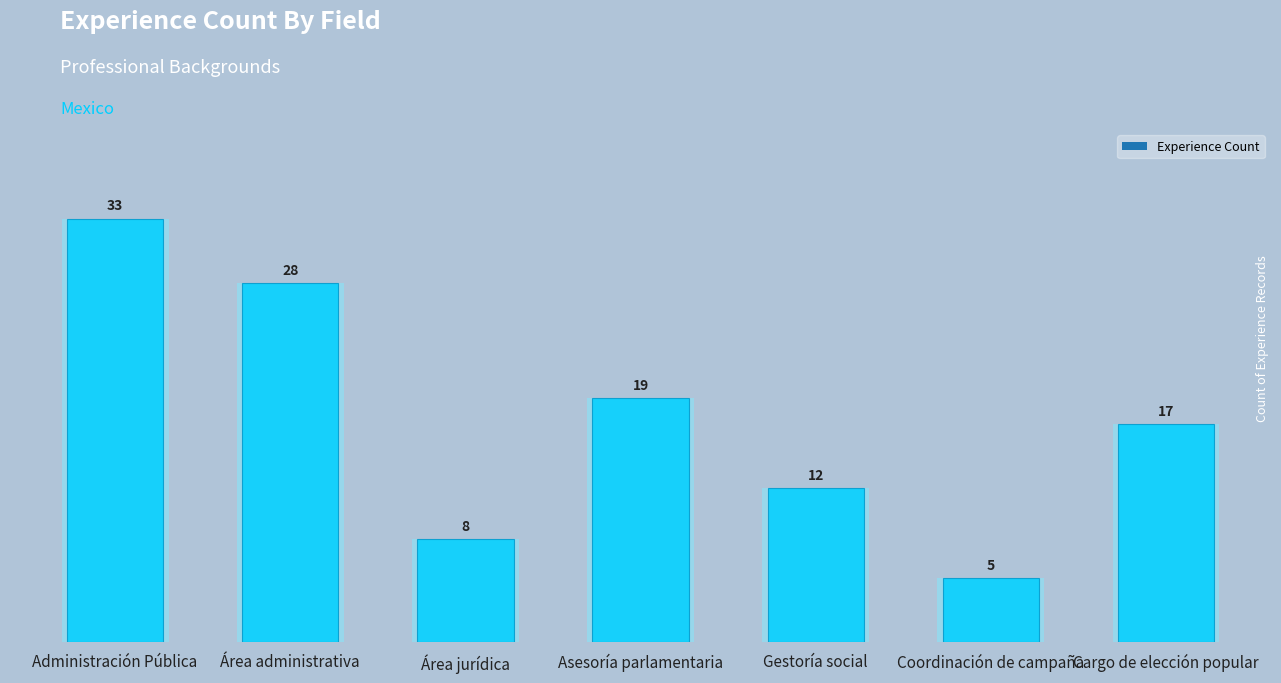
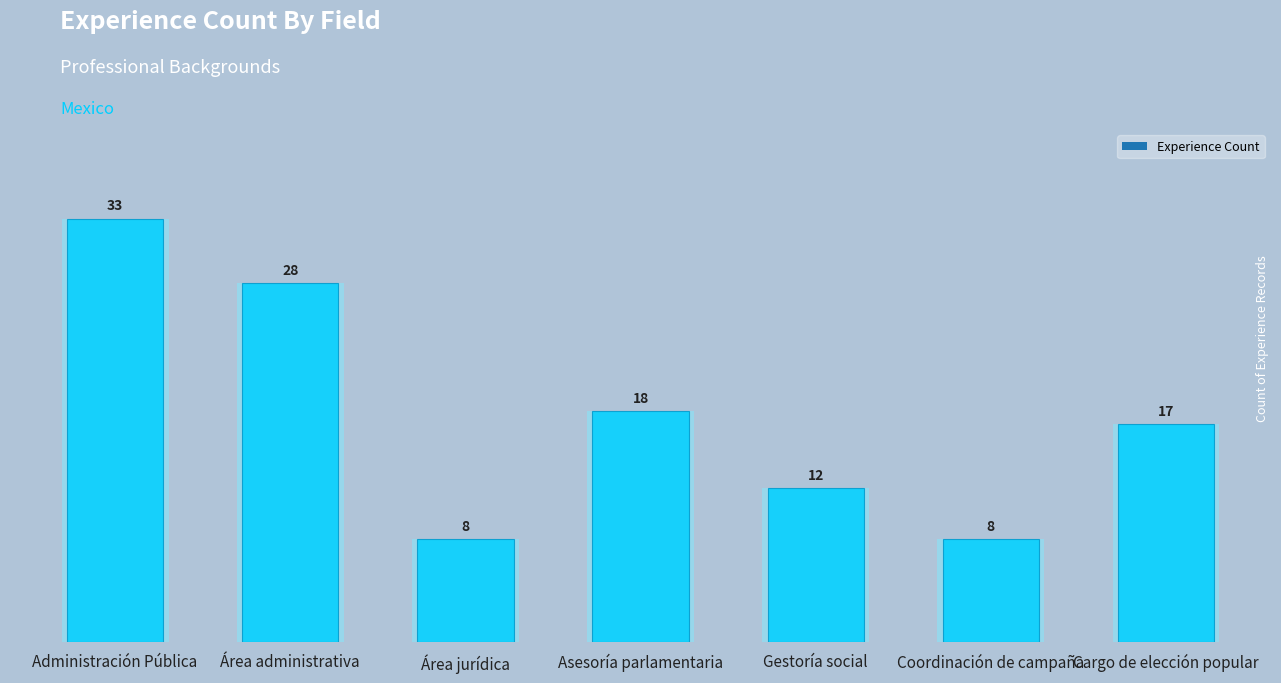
Asesoría parlamentaria: 19 -> 18
Coordinación de campaña: 5 -> 8
